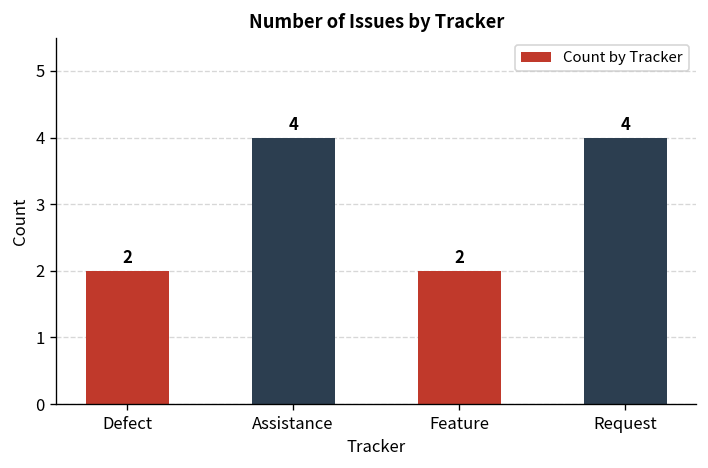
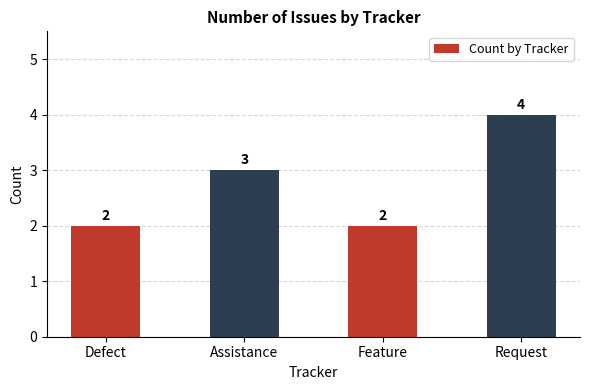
Assistance: 4 -> 3
